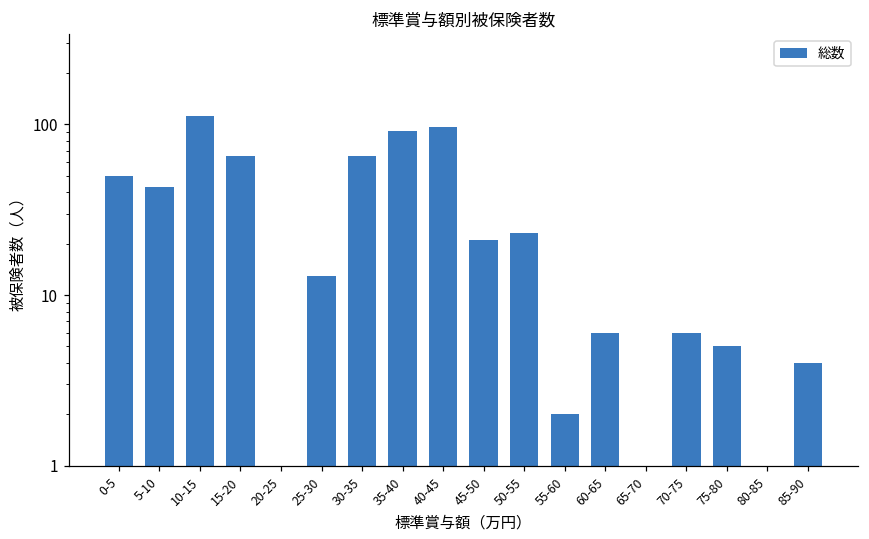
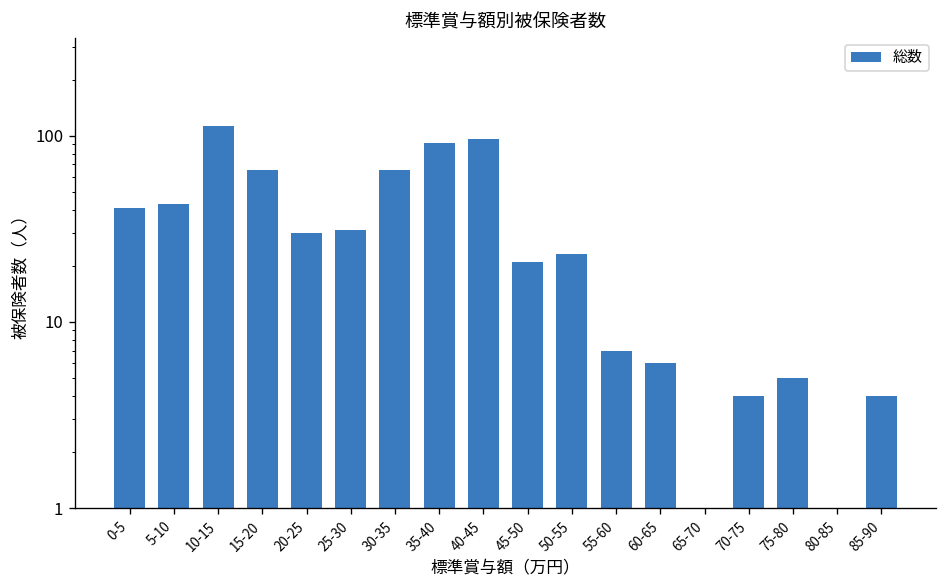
0-5: 50 -> 41
20-25: 1 -> 30
25-30: 13 -> 31
55-60: 2 -> 7
70-75: 6 -> 4
